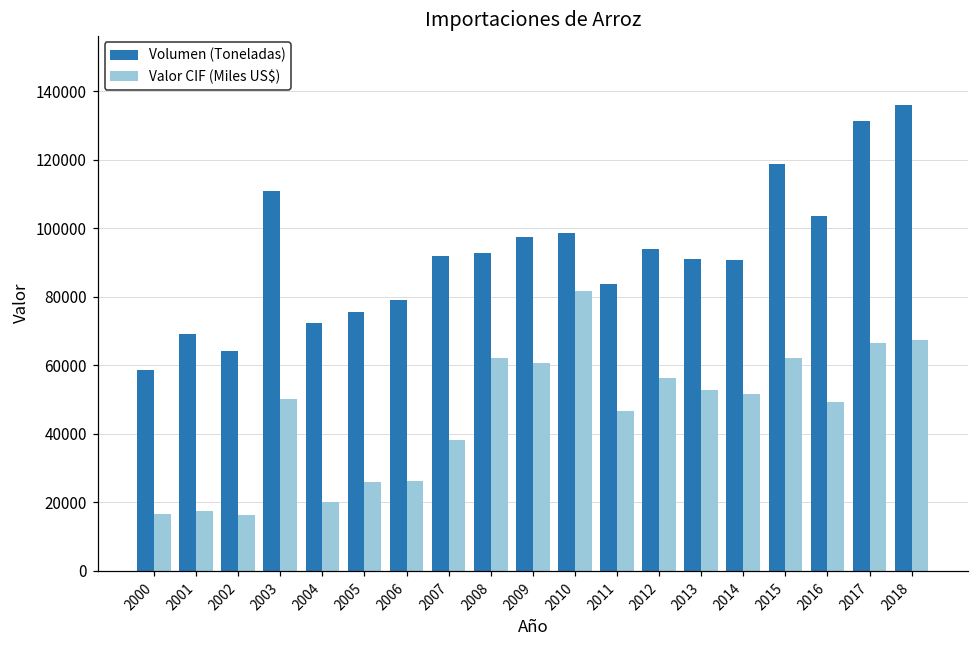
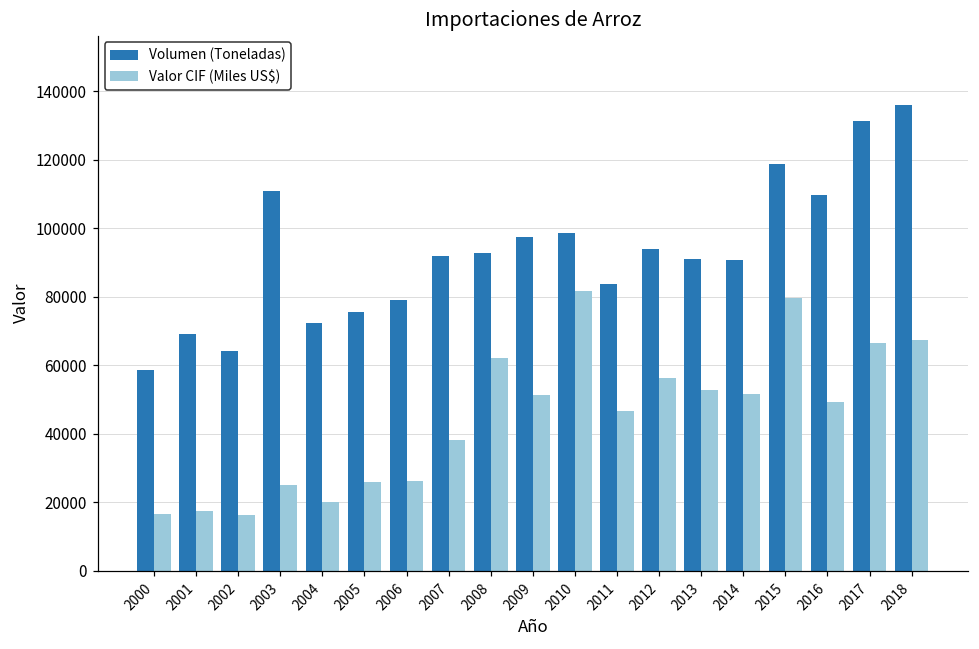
Valor CIF (Miles US$), 2003: 50000 -> 25000
Valor CIF (Miles US$), 2009: 61000 -> 51000
Valor CIF (Miles US$), 2015: 62000 -> 80000
Volumen (Toneladas), 2016: 104000 -> 110000
